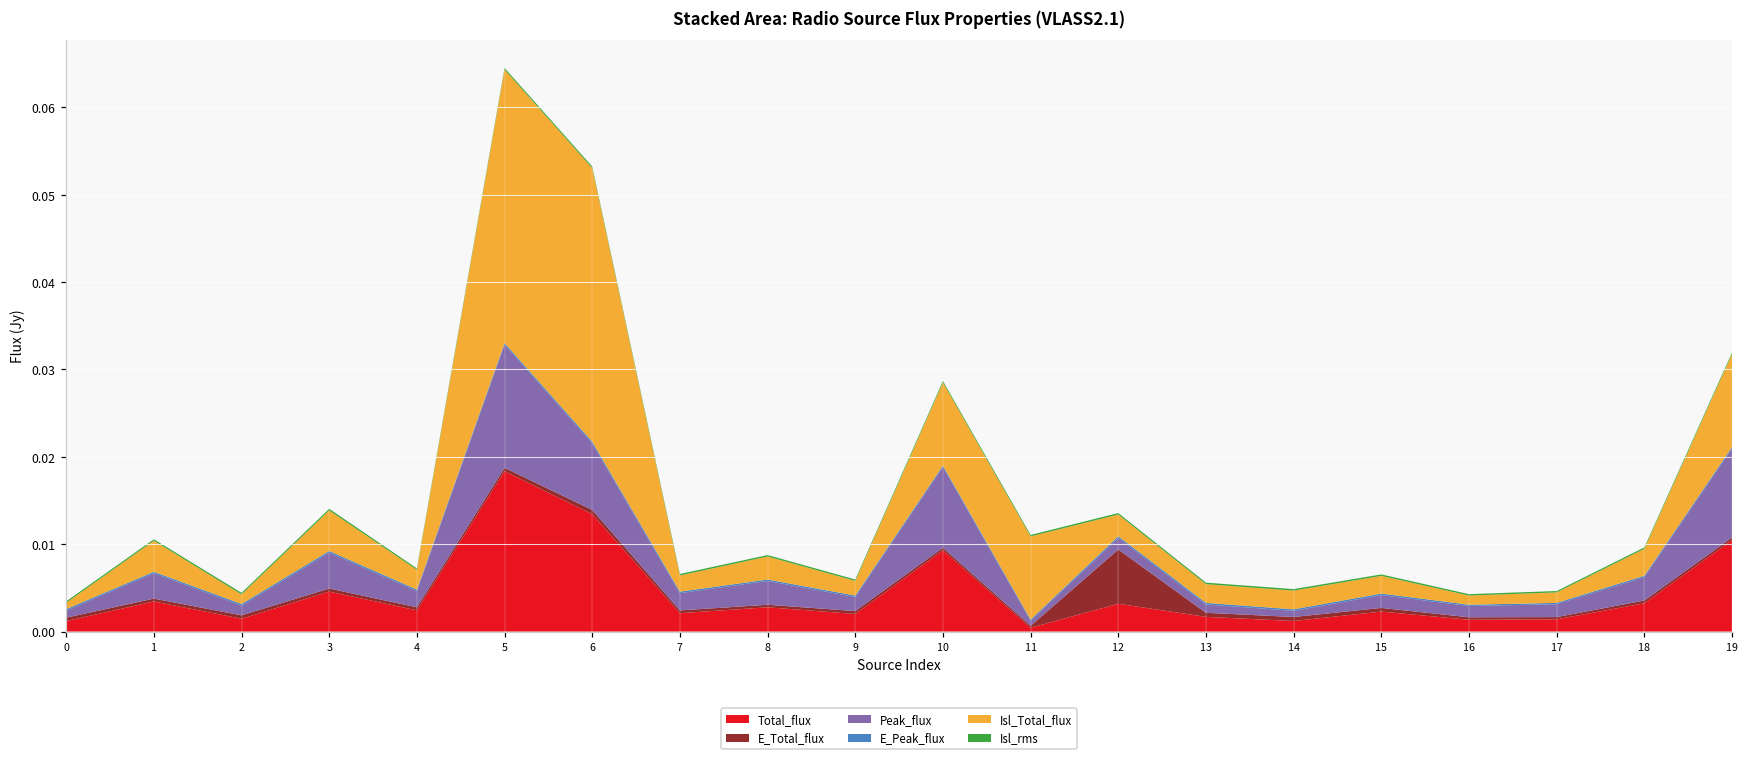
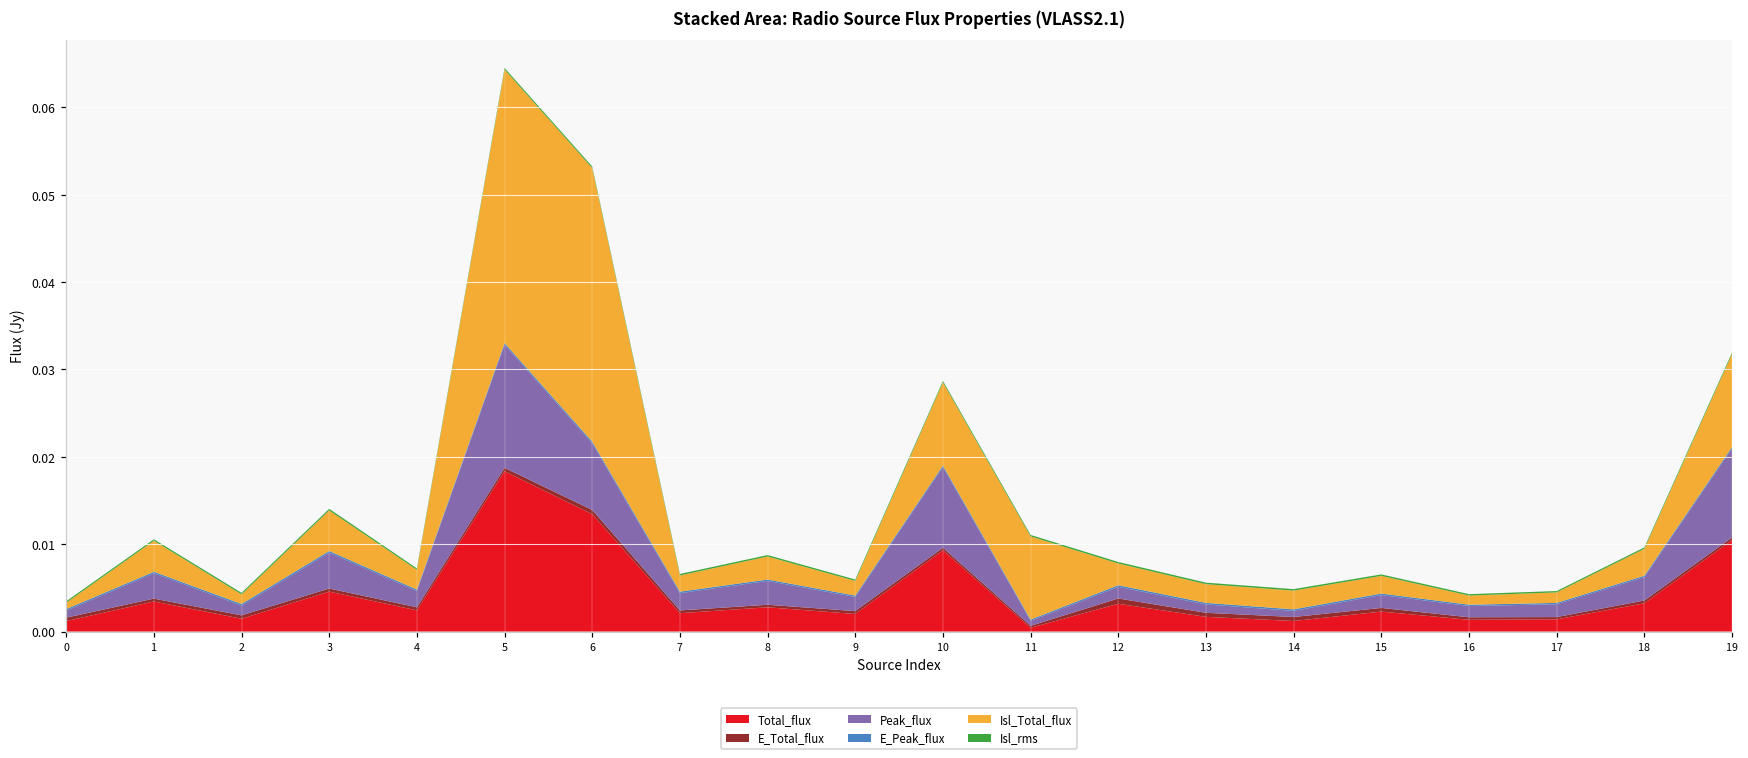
E_Total_flux, 12: 0.006 -> 0.001
